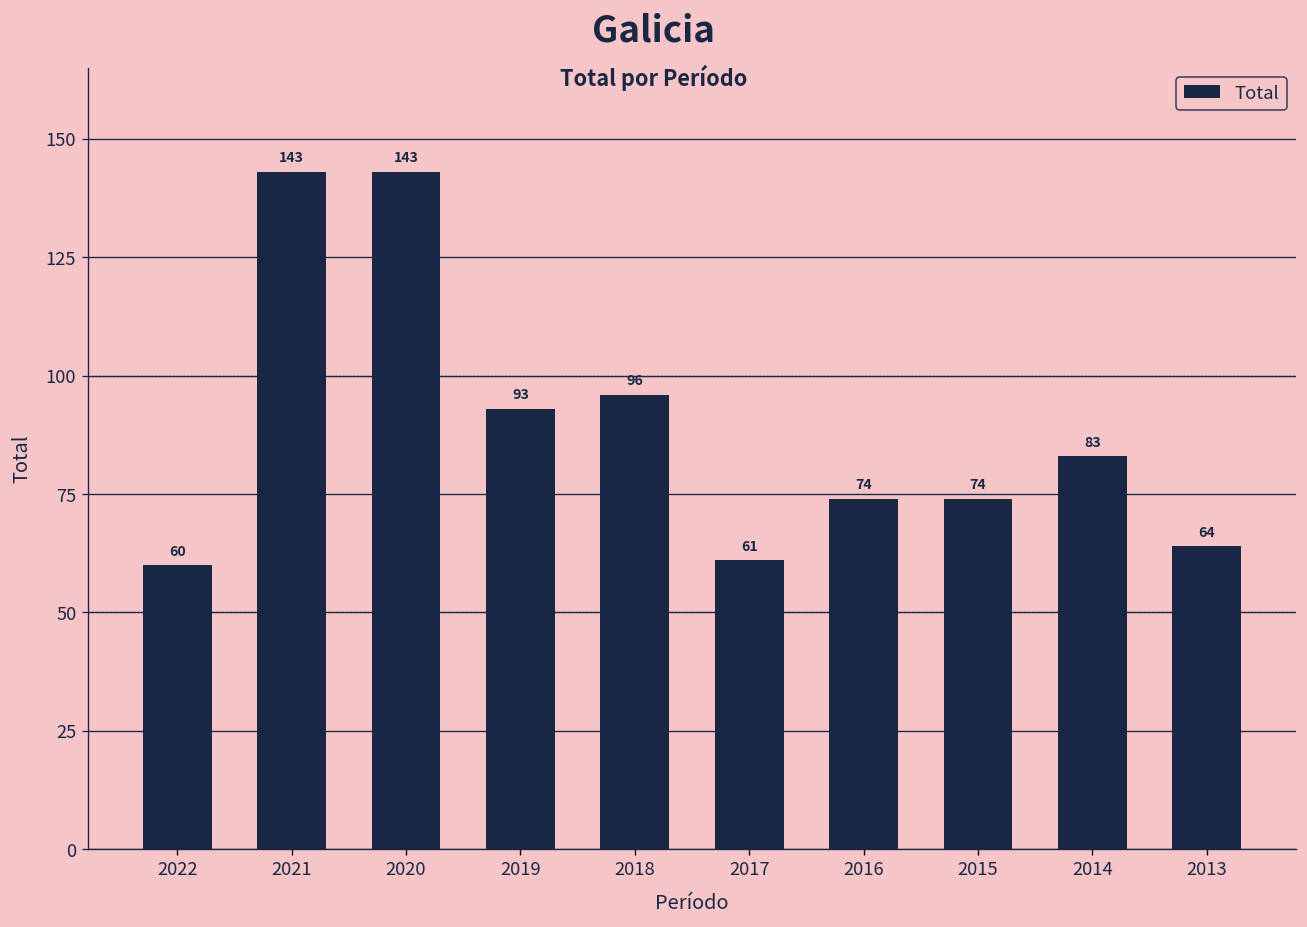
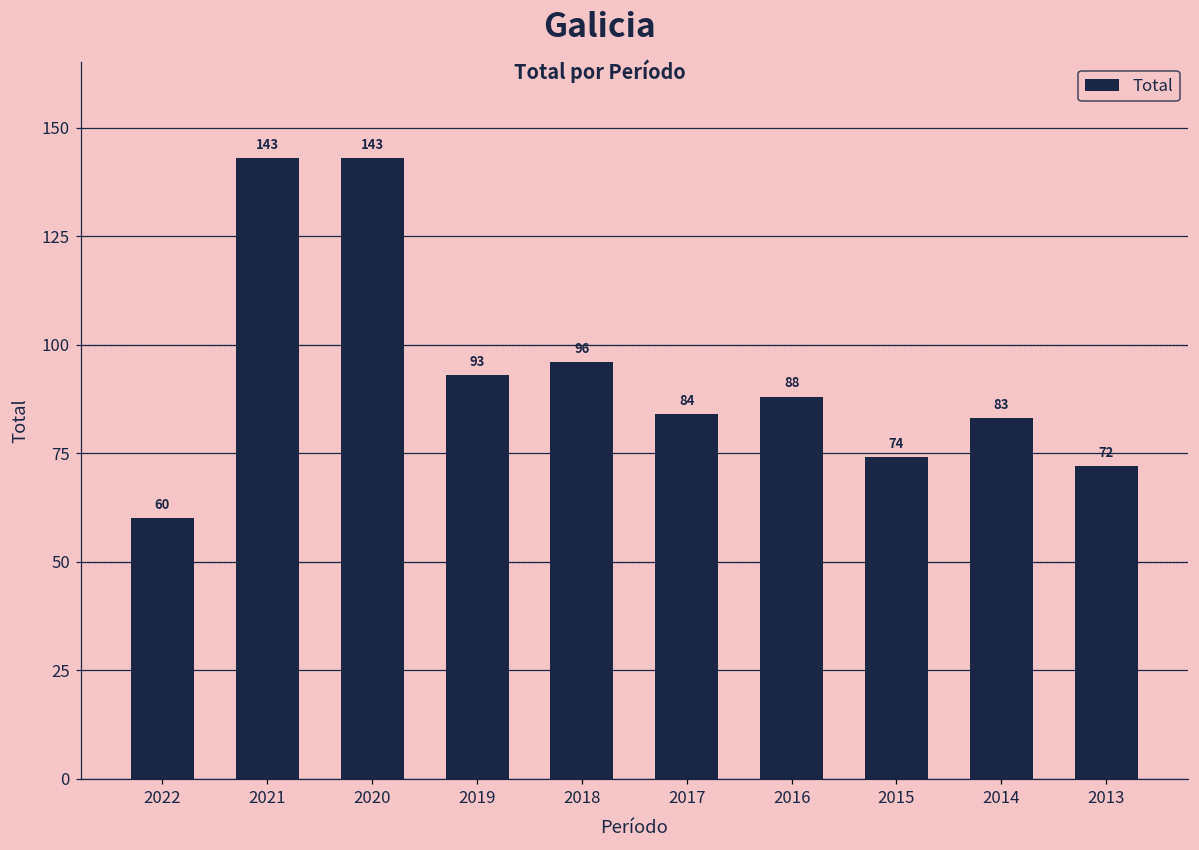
2017: 61 -> 84
2016: 74 -> 88
2013: 64 -> 72
